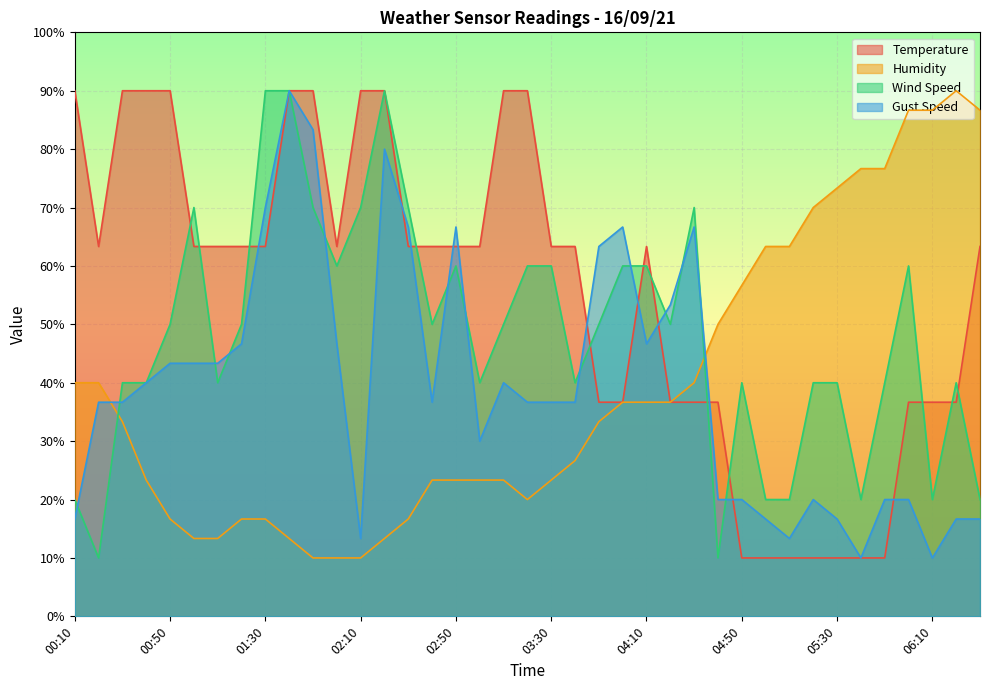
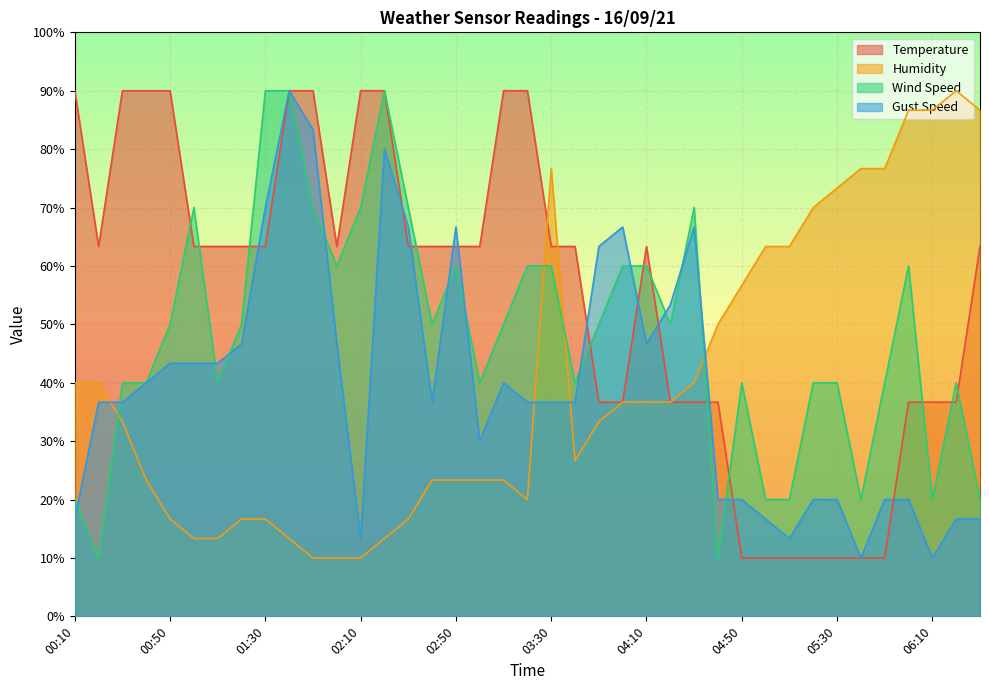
Humidity, 03:30: 23% -> 77%
Gust Speed, 05:30: 17% -> 20%
